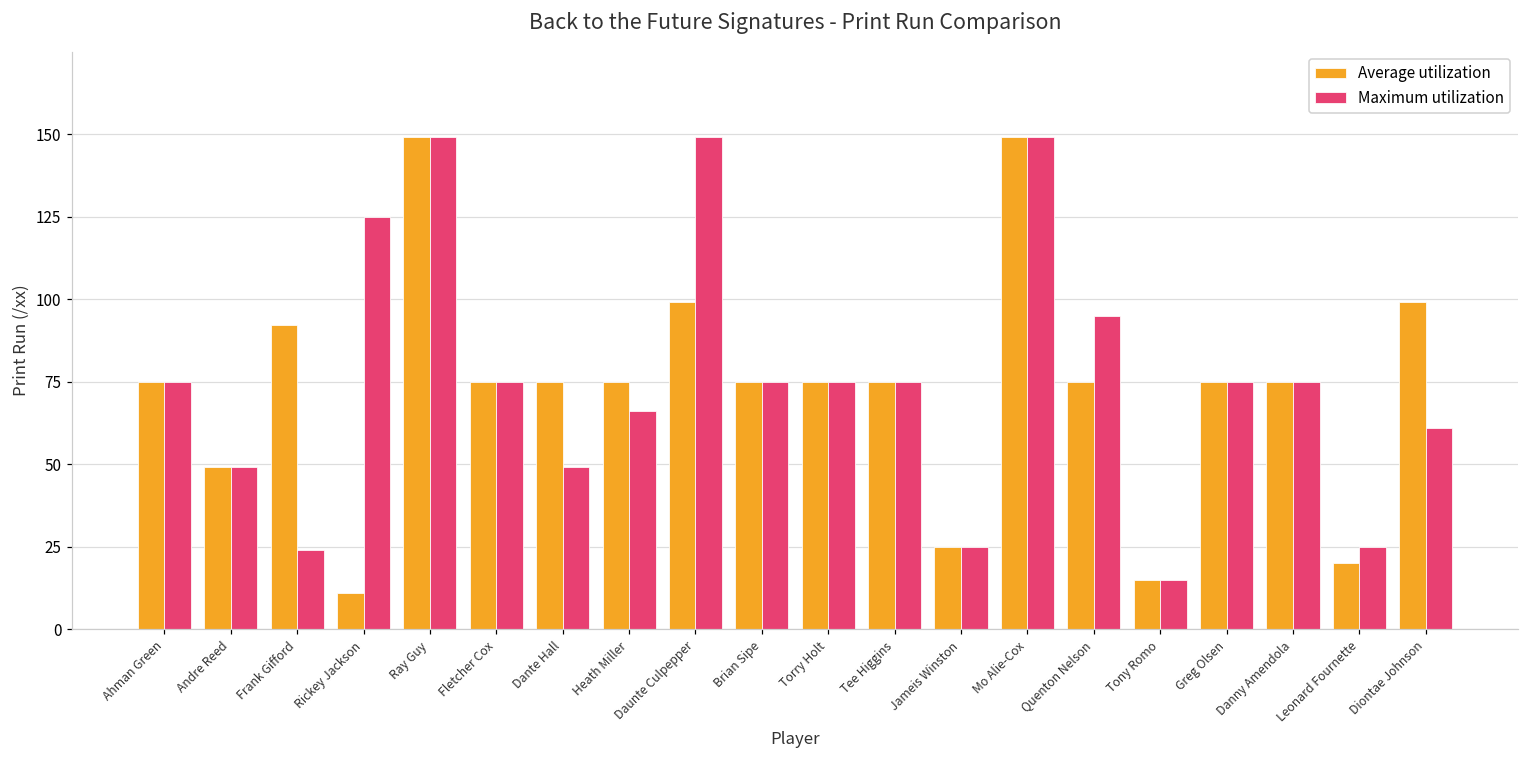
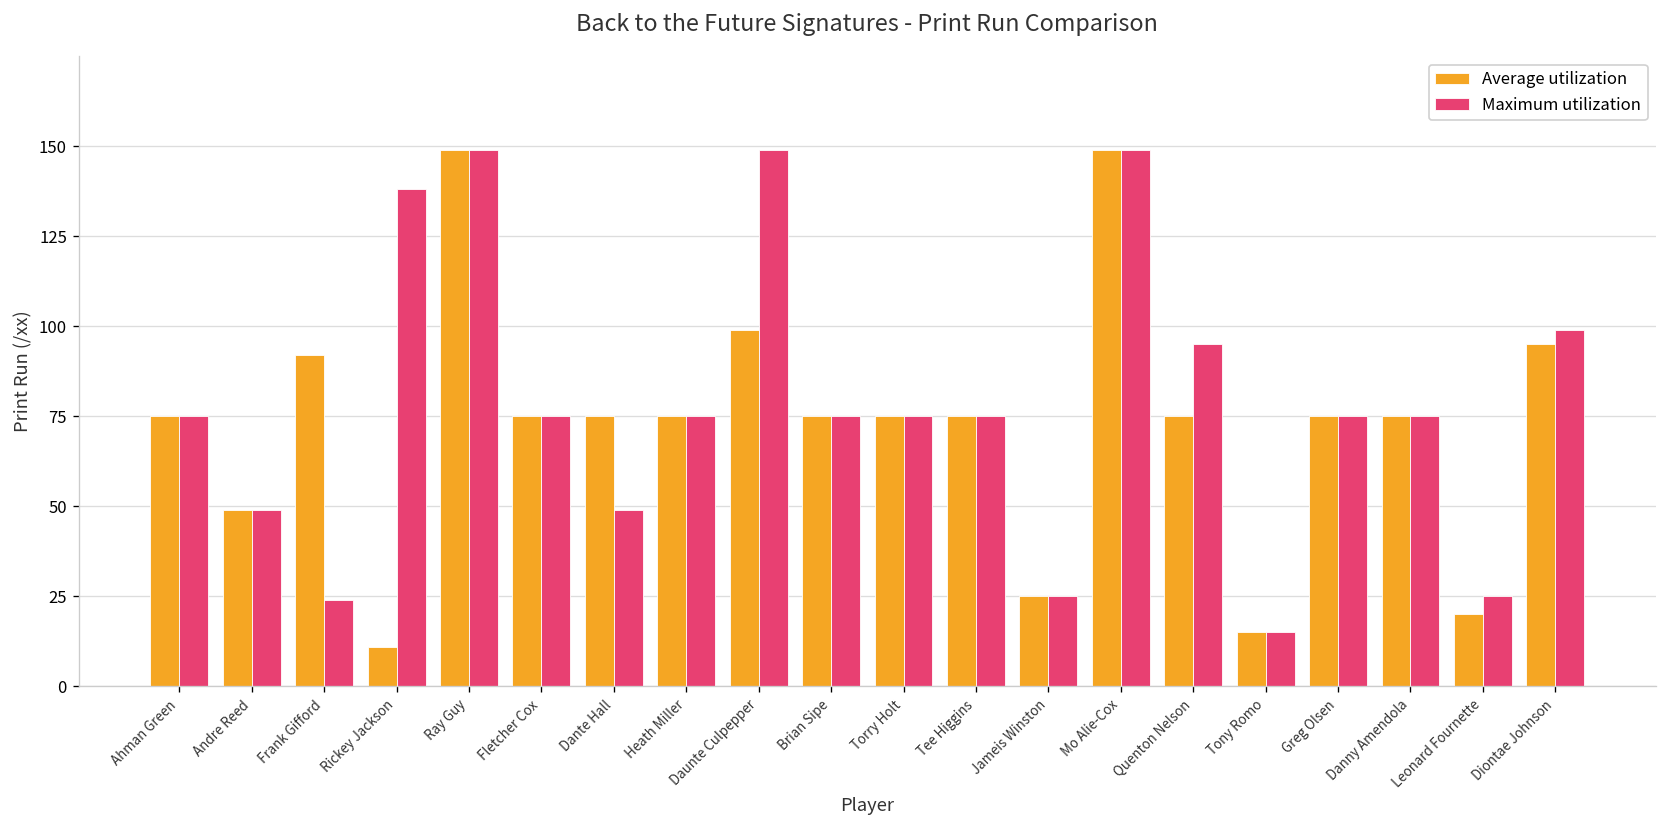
Maximum utilization, Rickey Jackson: 125 -> 138
Maximum utilization, Heath Miller: 66 -> 75
Average utilization, Diontae Johnson: 99 -> 95
Maximum utilization, Diontae Johnson: 61 -> 99
